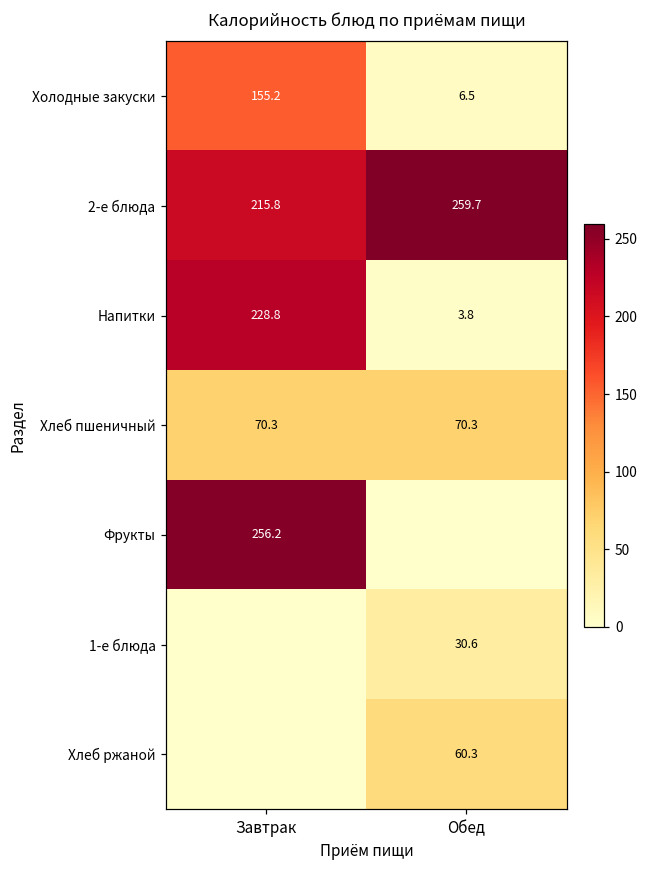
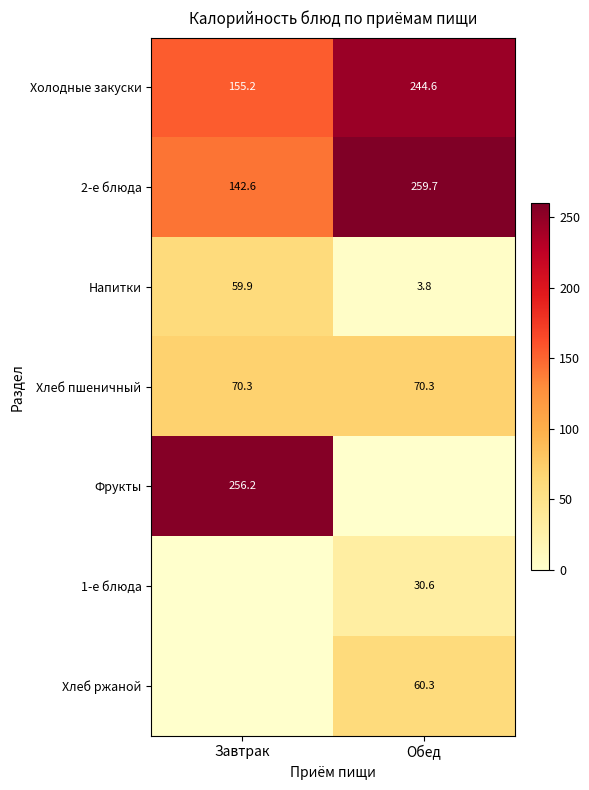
Холодные закуски, Обед: 6.5 -> 244.6
2-е блюда, Завтрак: 215.8 -> 142.6
Напитки, Завтрак: 228.8 -> 59.9
